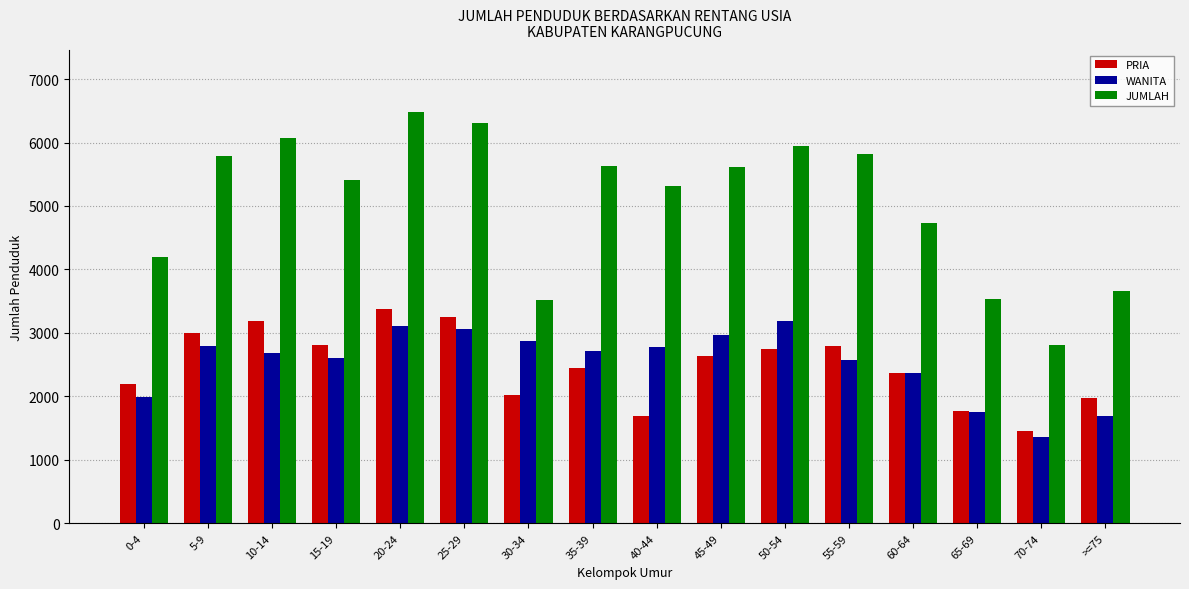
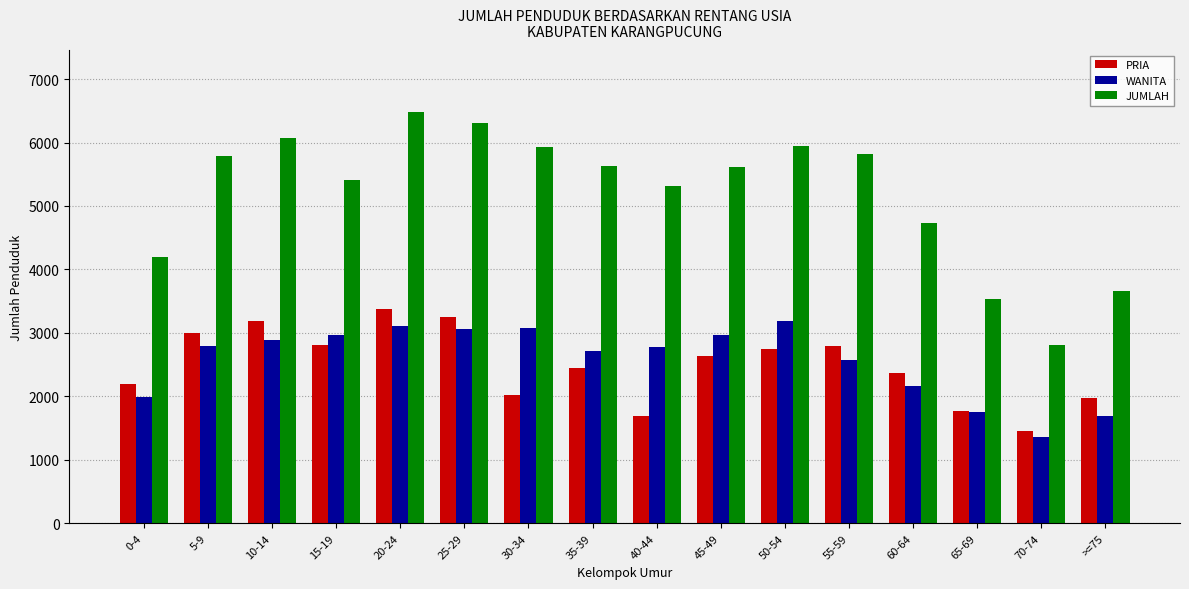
WANITA, 10-14: 2700 -> 2900
WANITA, 15-19: 2600 -> 3000
WANITA, 30-34: 2900 -> 3100
JUMLAH, 30-34: 3500 -> 5900
WANITA, 60-64: 2400 -> 2200
